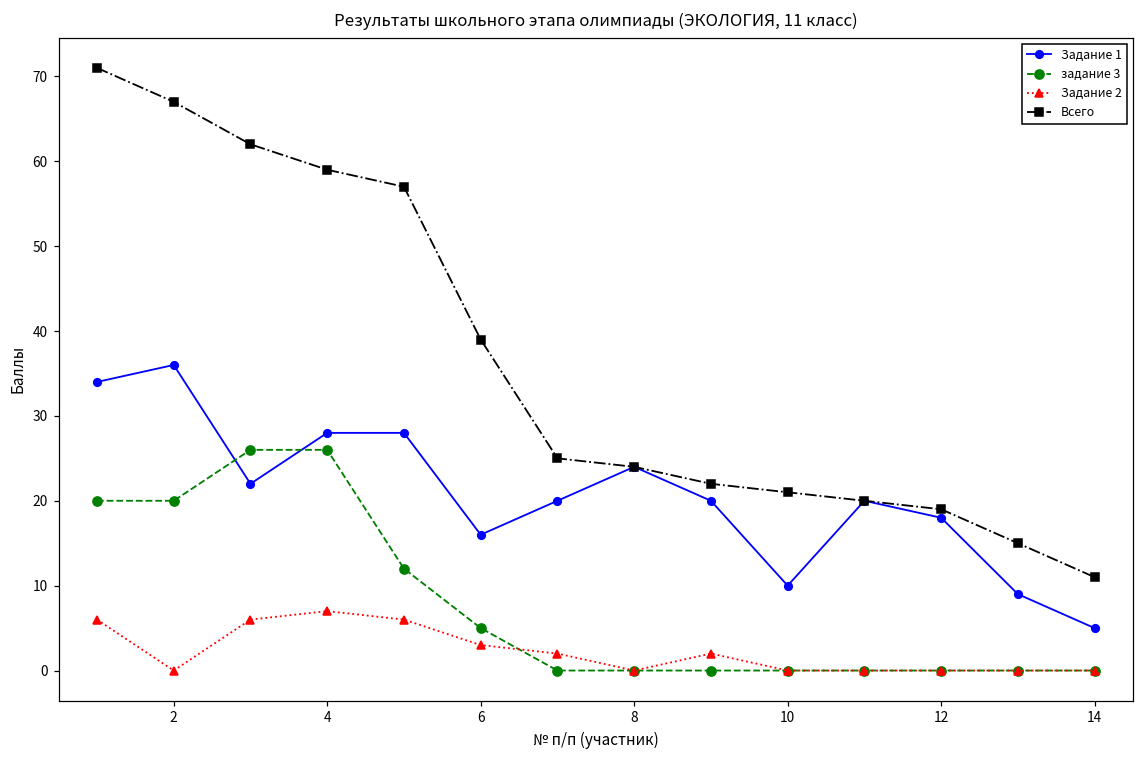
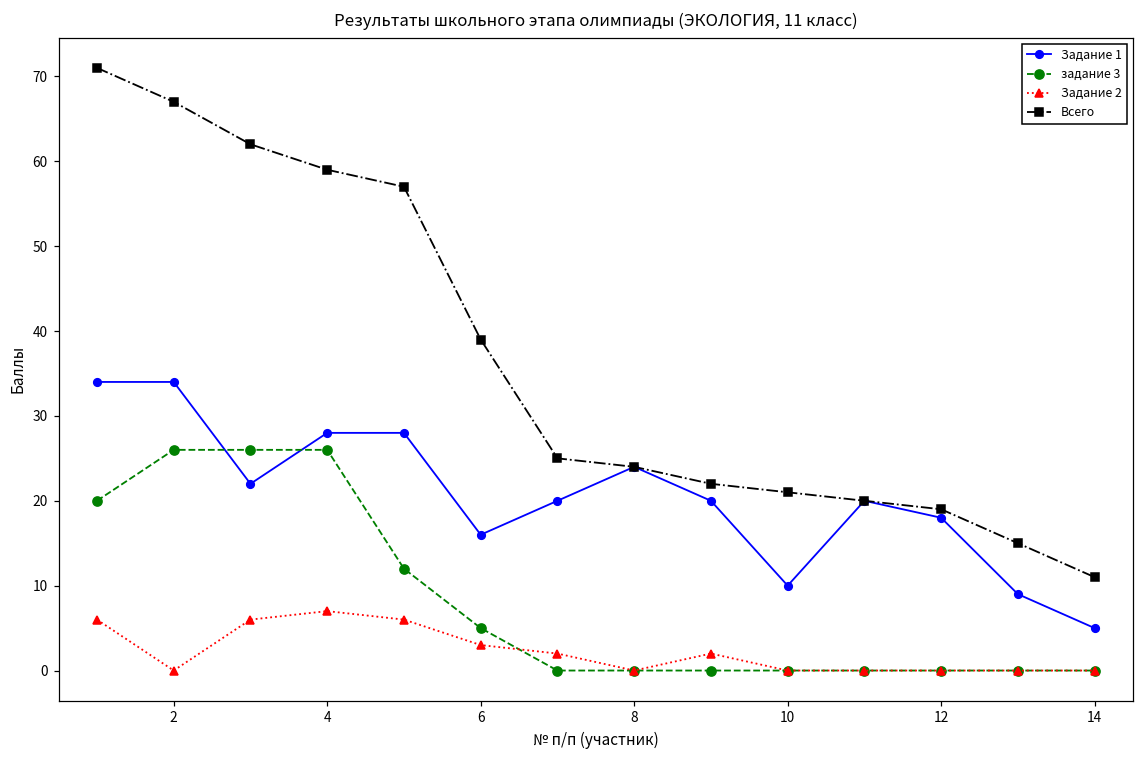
Задание 1, 2: 36 -> 34
задание 3, 2: 20 -> 26
